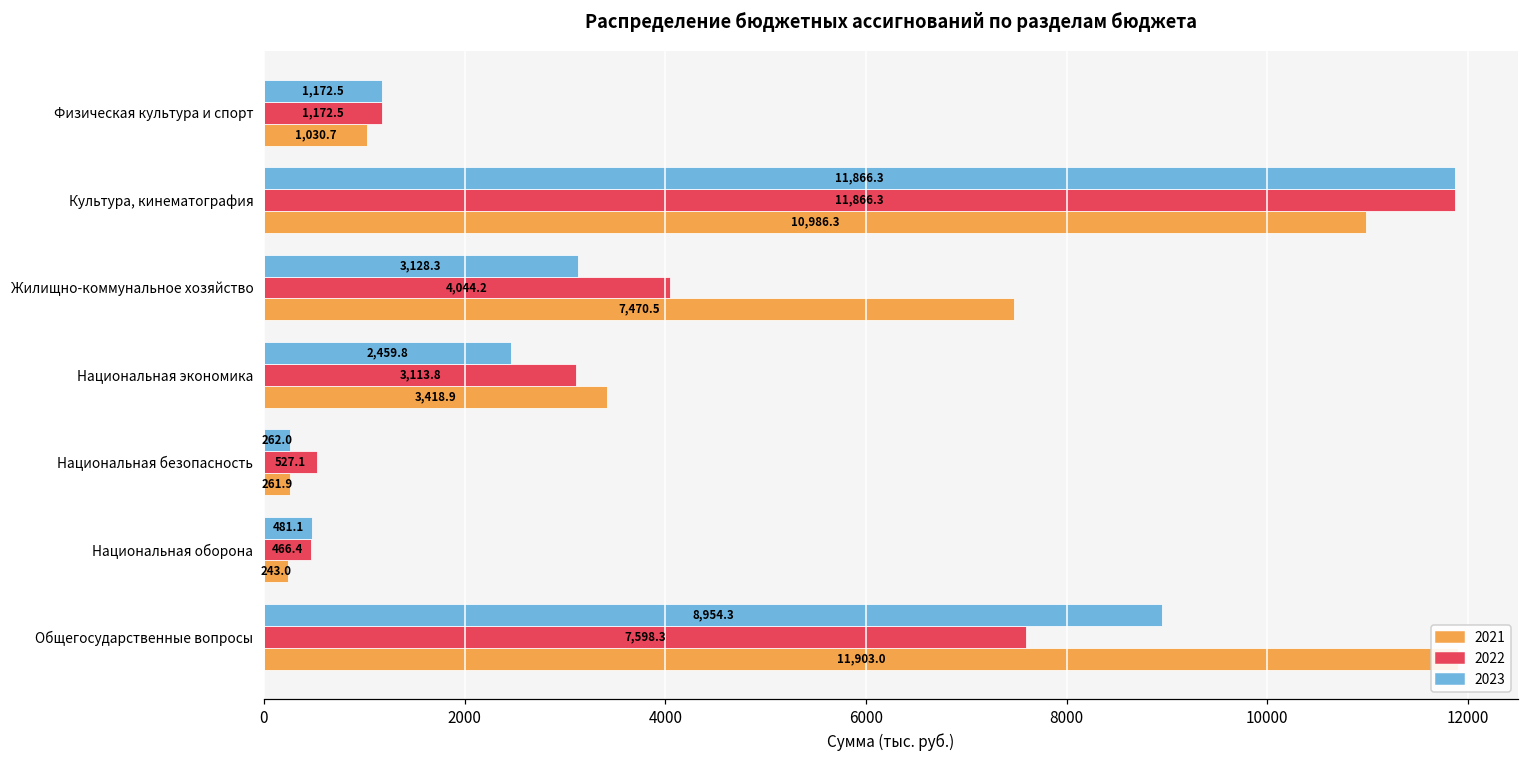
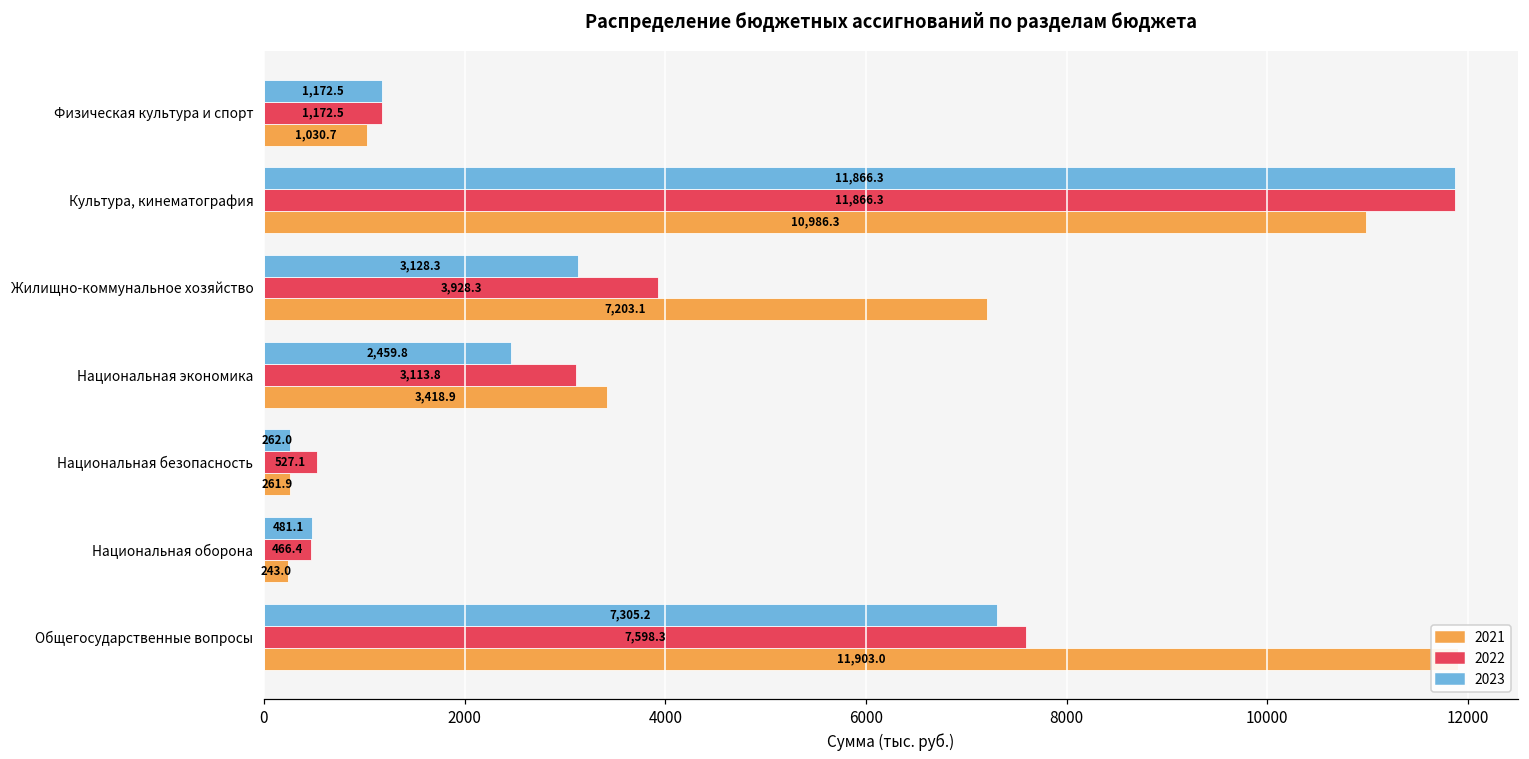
2022, Жилищно-коммунальное хозяйство: 4,044.2 -> 3,928.3
2021, Жилищно-коммунальное хозяйство: 7,470.5 -> 7,203.1
2023, Общегосударственные вопросы: 8,954.3 -> 7,305.2
